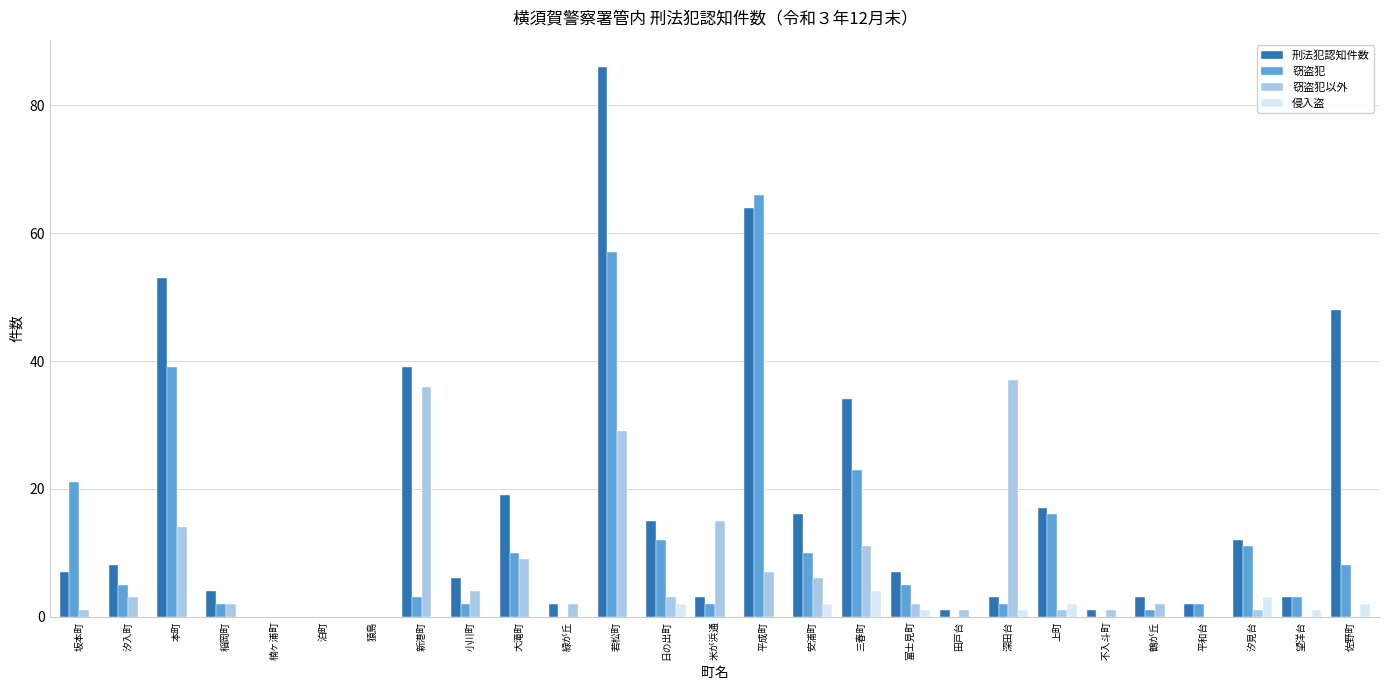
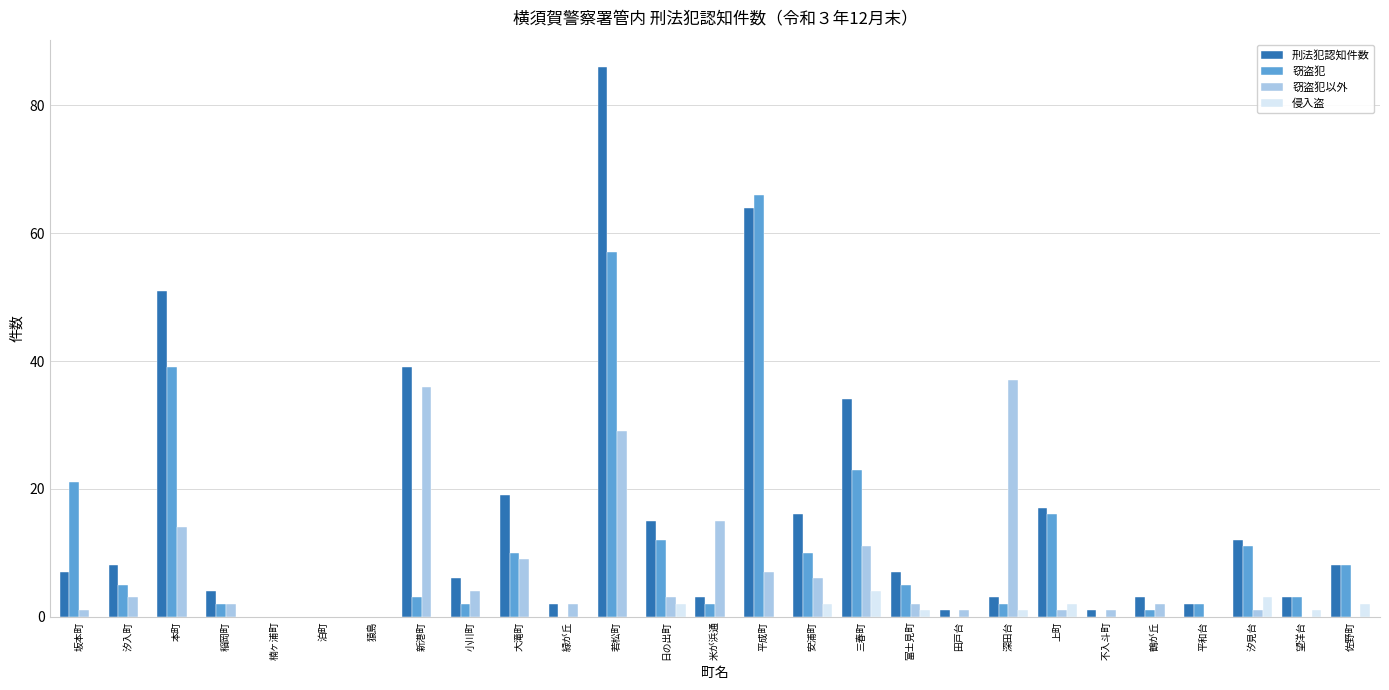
刑法犯認知件数, 本町: 53 -> 51
刑法犯認知件数, 佐野町: 48 -> 8
